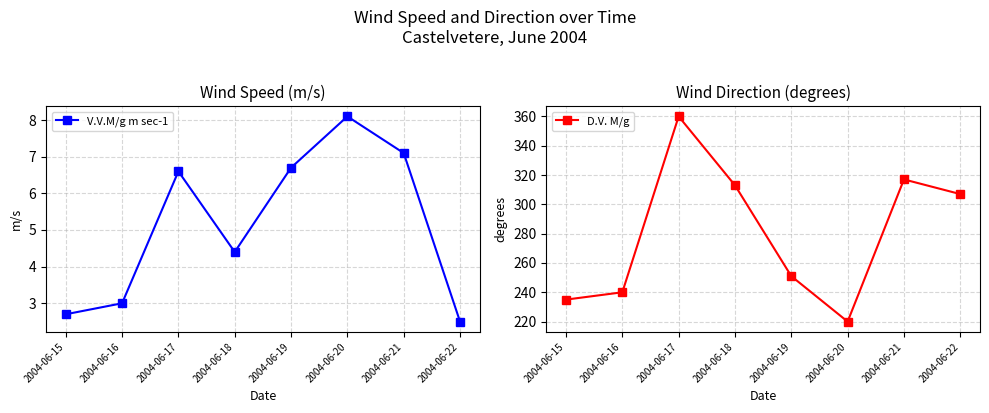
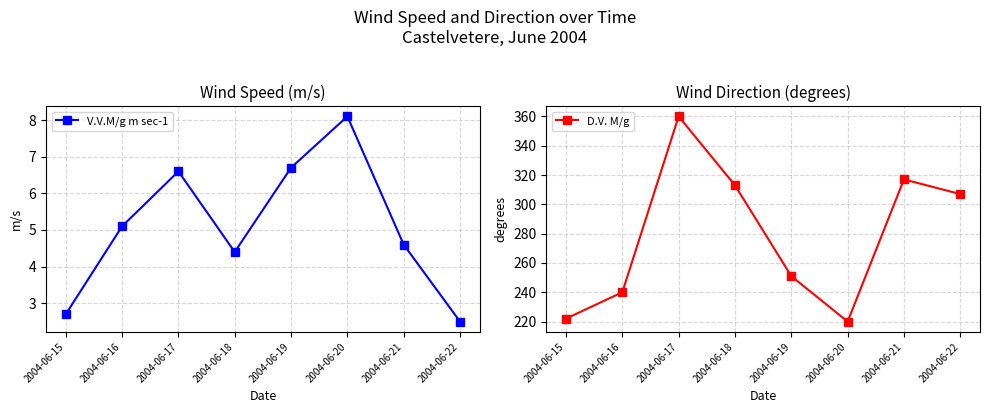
Wind Speed (m/s), 2004-06-16: 3.0 -> 5.1
Wind Speed (m/s), 2004-06-21: 7.1 -> 4.6
Wind Direction (degrees), 2004-06-15: 235 -> 222
